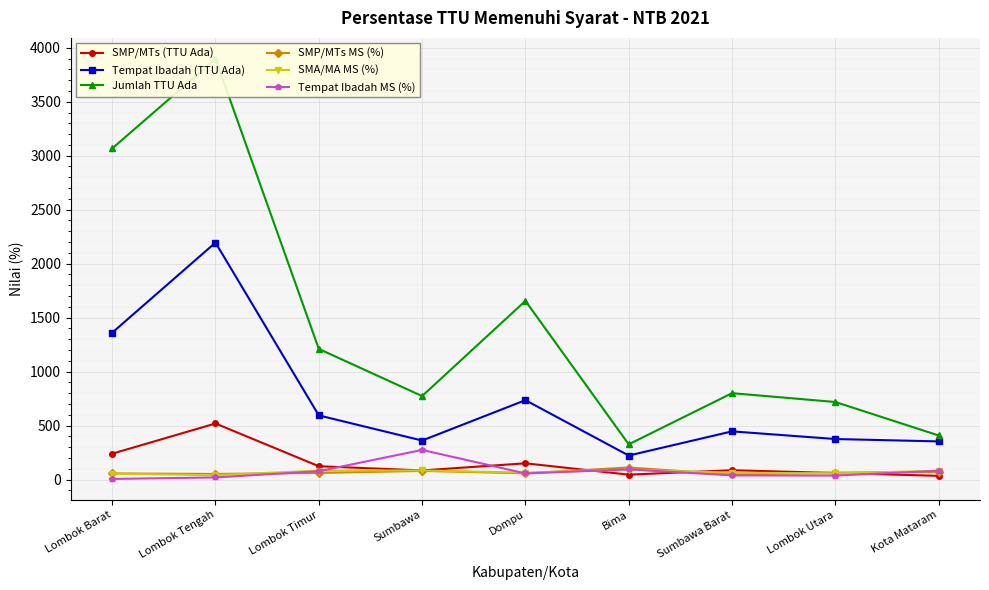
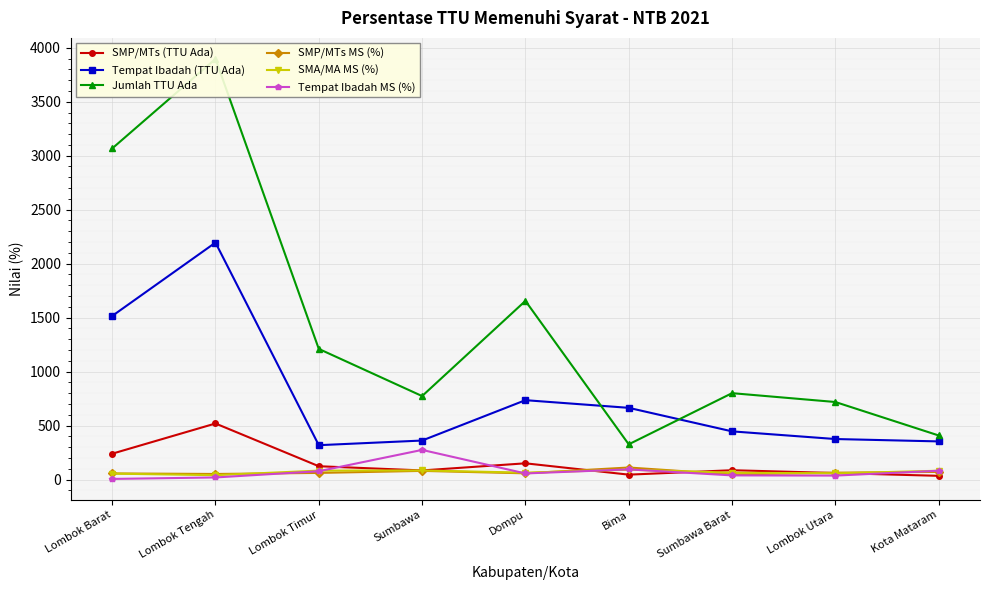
Tempat Ibadah (TTU Ada), Lombok Barat: 1360 -> 1520
Tempat Ibadah (TTU Ada), Lombok Timur: 590 -> 320
Tempat Ibadah (TTU Ada), Bima: 220 -> 660
